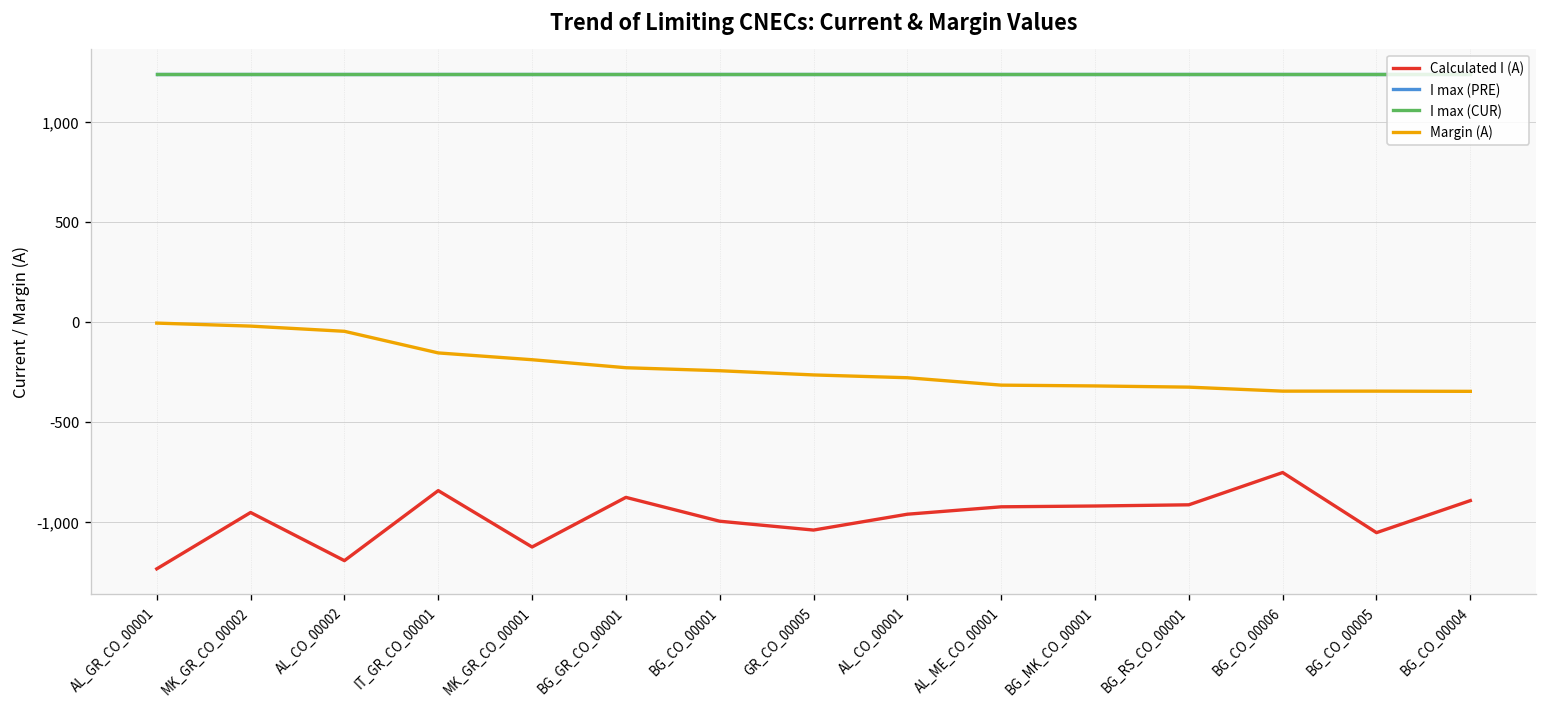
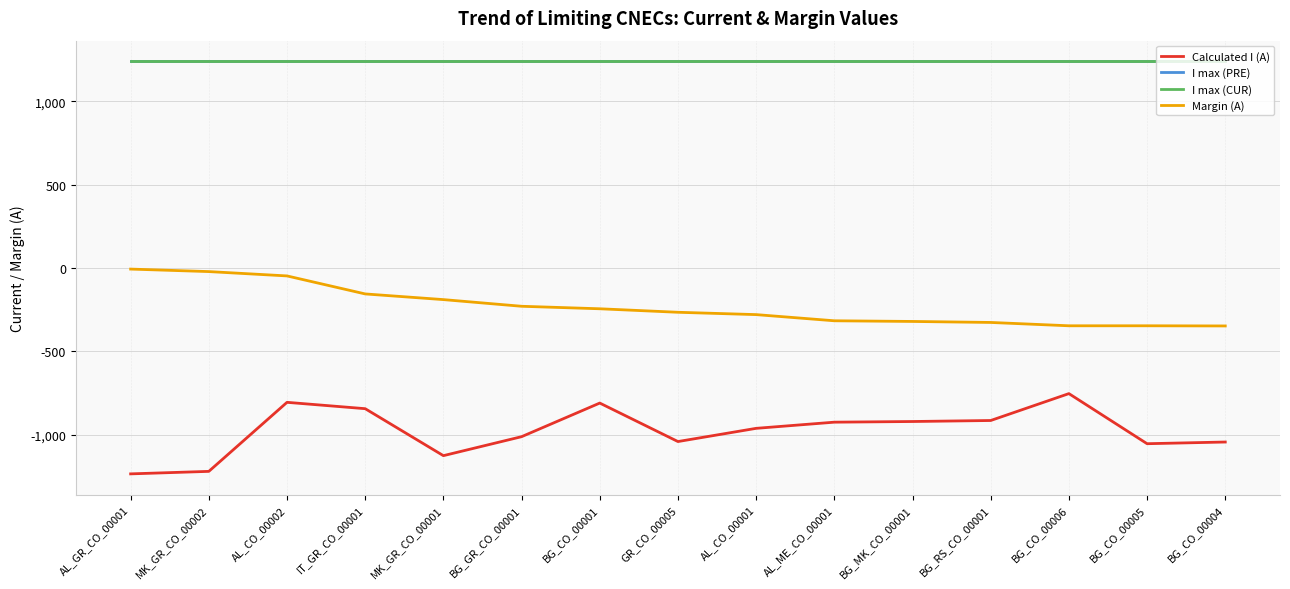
Calculated I (A), MK_GR_CO_00002: -950 -> -1,220
Calculated I (A), AL_CO_00002: -1,190 -> -810
Calculated I (A), BG_GR_CO_00001: -880 -> -1,010
Calculated I (A), BG_CO_00001: -1,000 -> -810
Calculated I (A), BG_CO_00004: -890 -> -1,040
